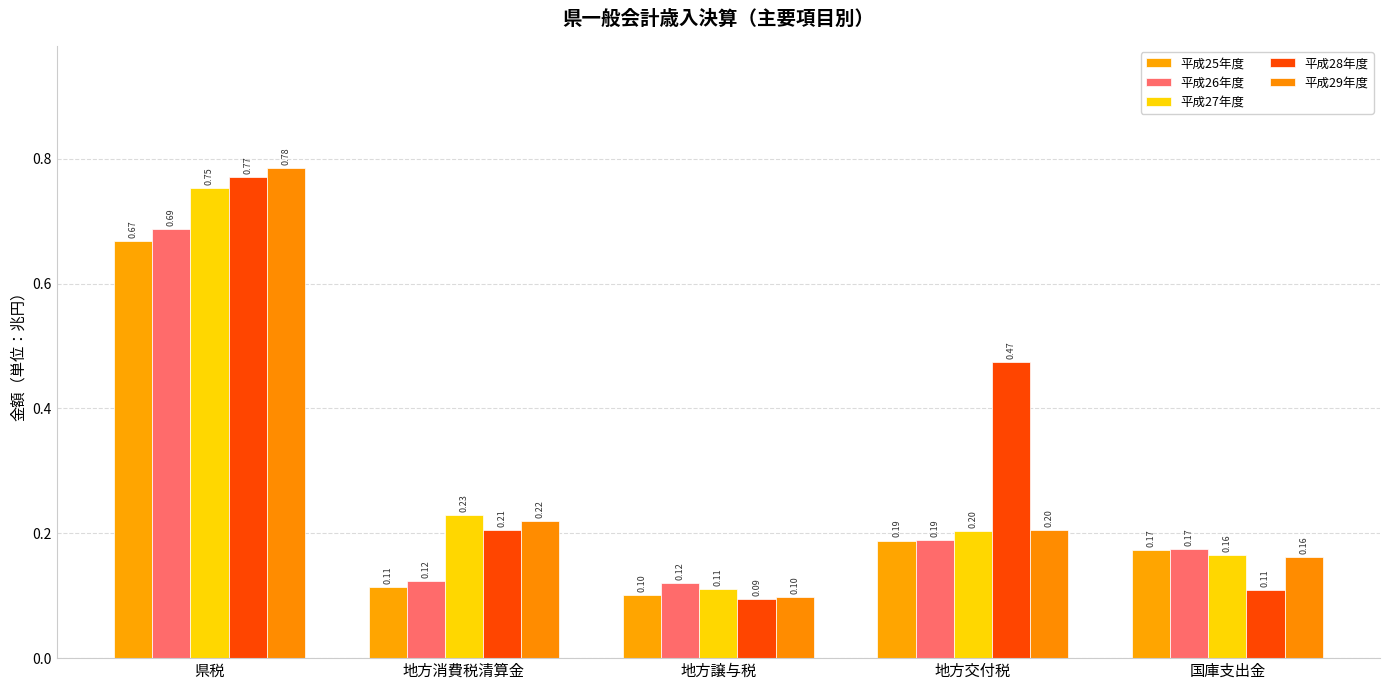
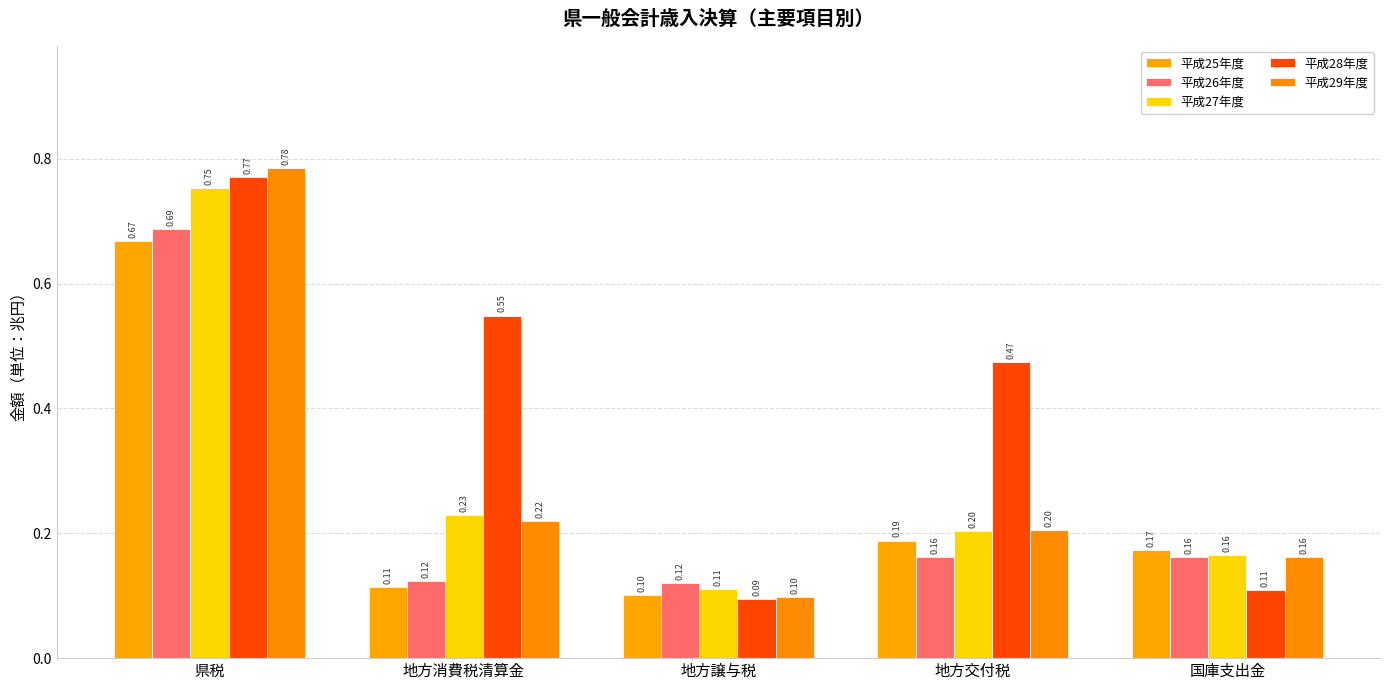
平成28年度, 地方消費税清算金: 0.21 -> 0.55
平成26年度, 地方交付税: 0.19 -> 0.16
平成26年度, 国庫支出金: 0.17 -> 0.16
